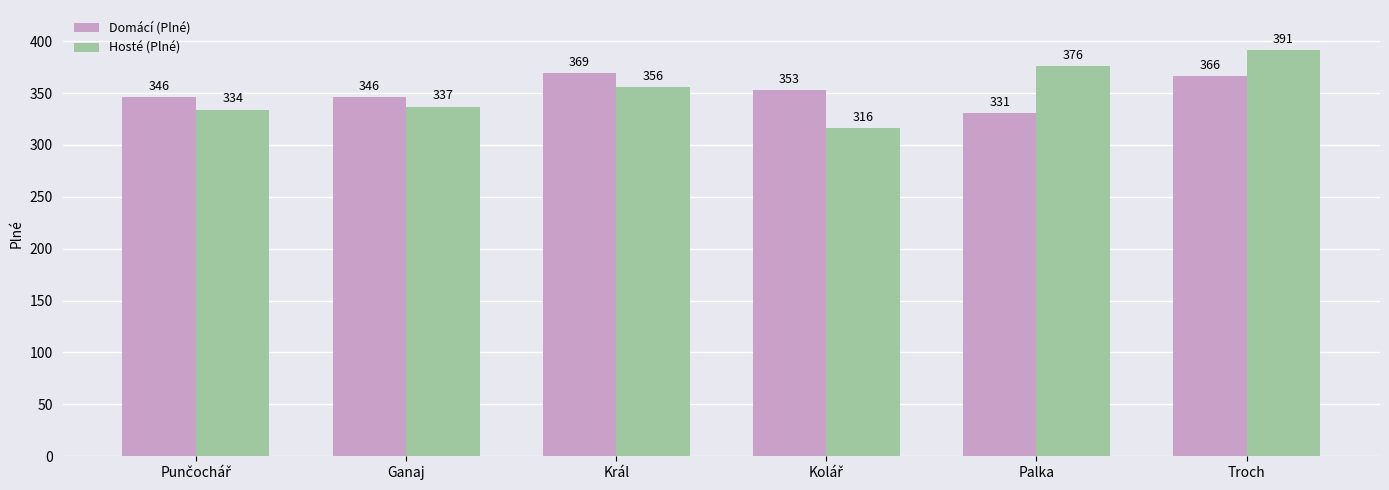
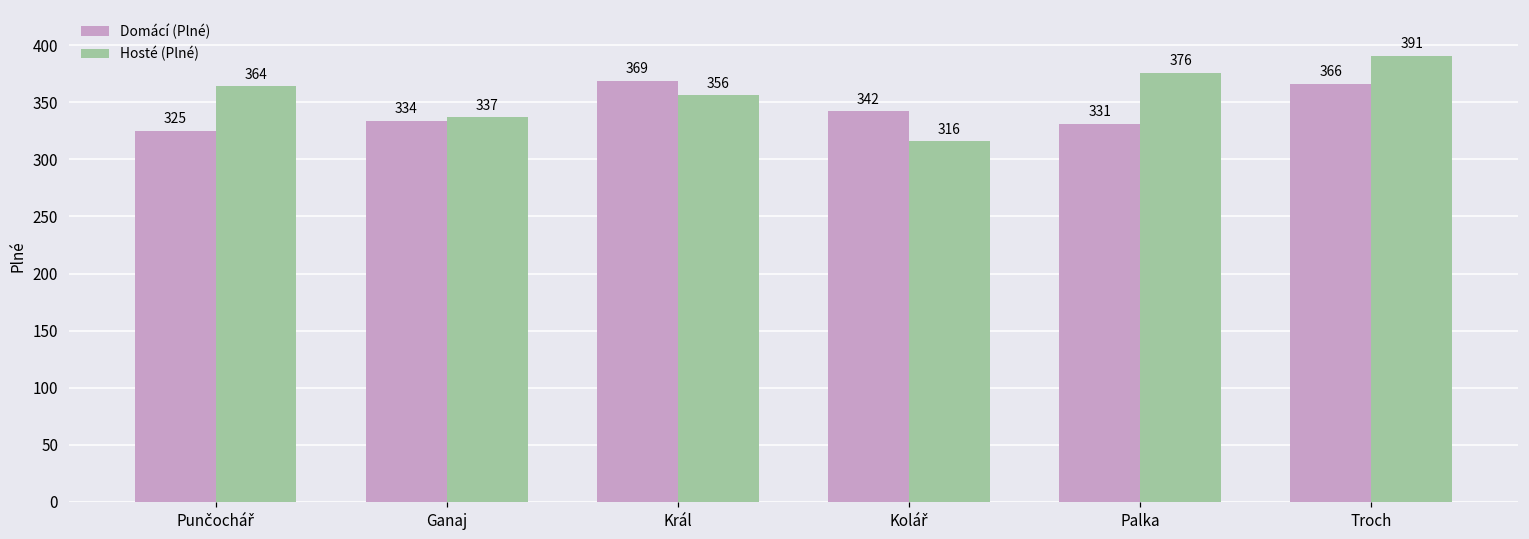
Domácí (Plné), Punčochář: 346 -> 325
Hosté (Plné), Punčochář: 334 -> 364
Domácí (Plné), Ganaj: 346 -> 334
Domácí (Plné), Kolář: 353 -> 342
